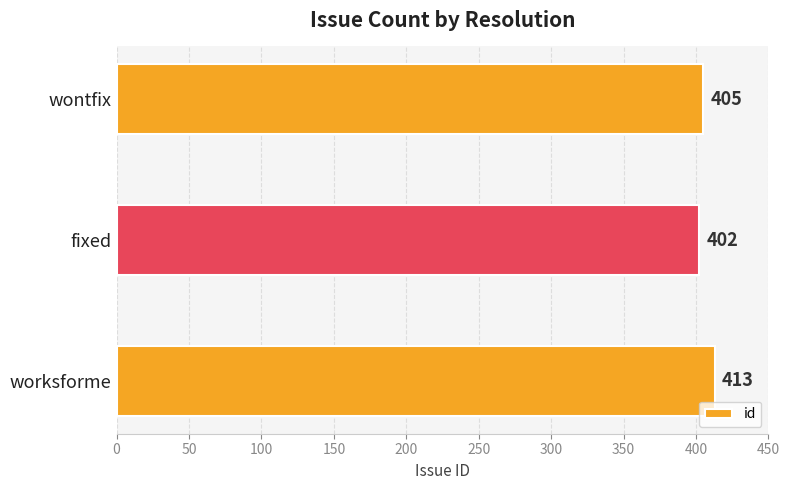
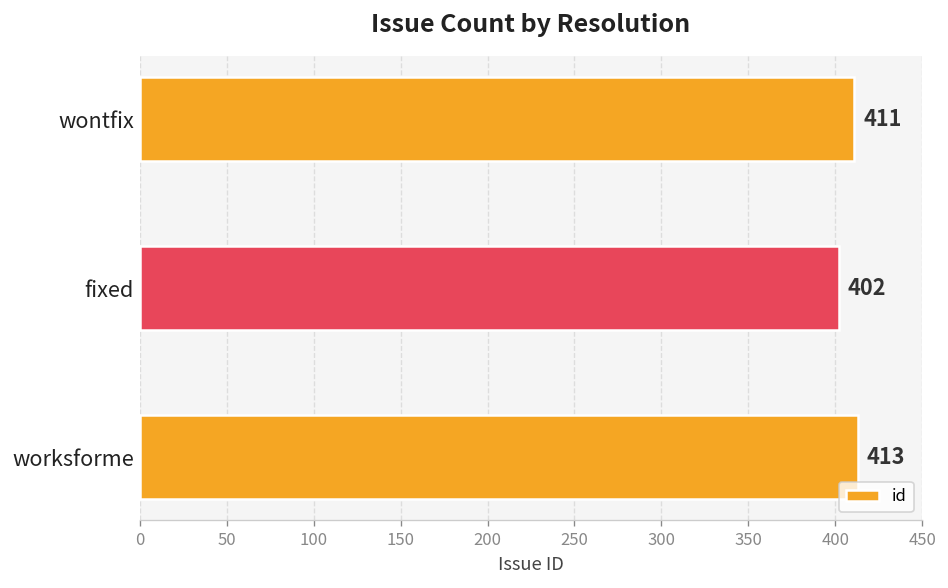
wontfix: 405 -> 411
